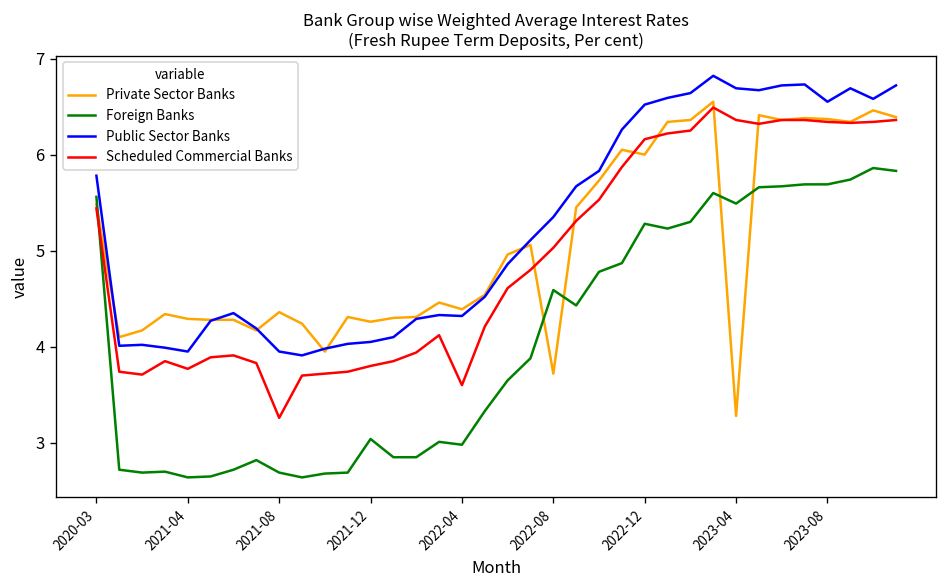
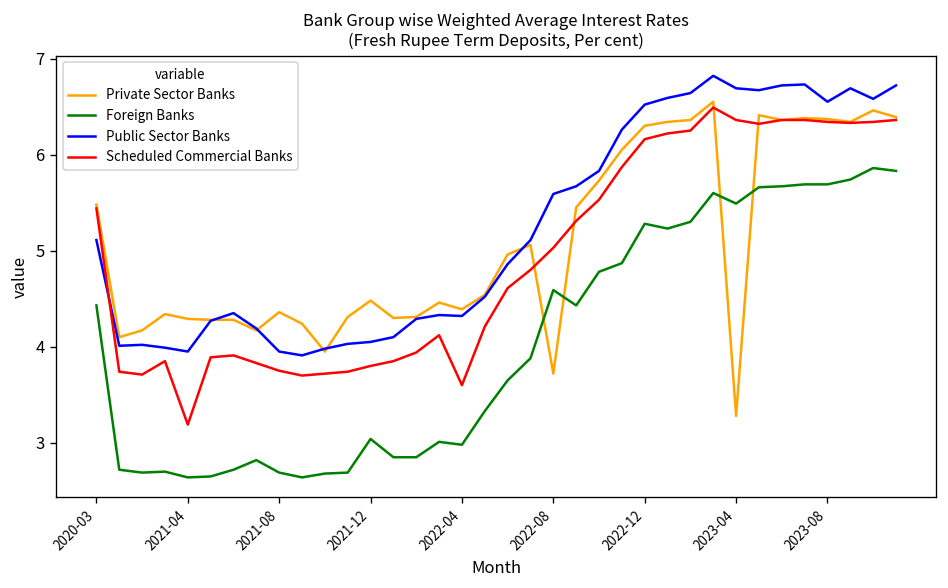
Foreign Banks, 2020-03: 5.6 -> 4.4
Public Sector Banks, 2020-03: 5.8 -> 5.1
Scheduled Commercial Banks, 2021-04: 3.8 -> 3.2
Scheduled Commercial Banks, 2021-08: 3.3 -> 3.8
Private Sector Banks, 2021-12: 4.3 -> 4.5
Public Sector Banks, 2022-08: 5.4 -> 5.6
Private Sector Banks, 2022-12: 6.0 -> 6.3
